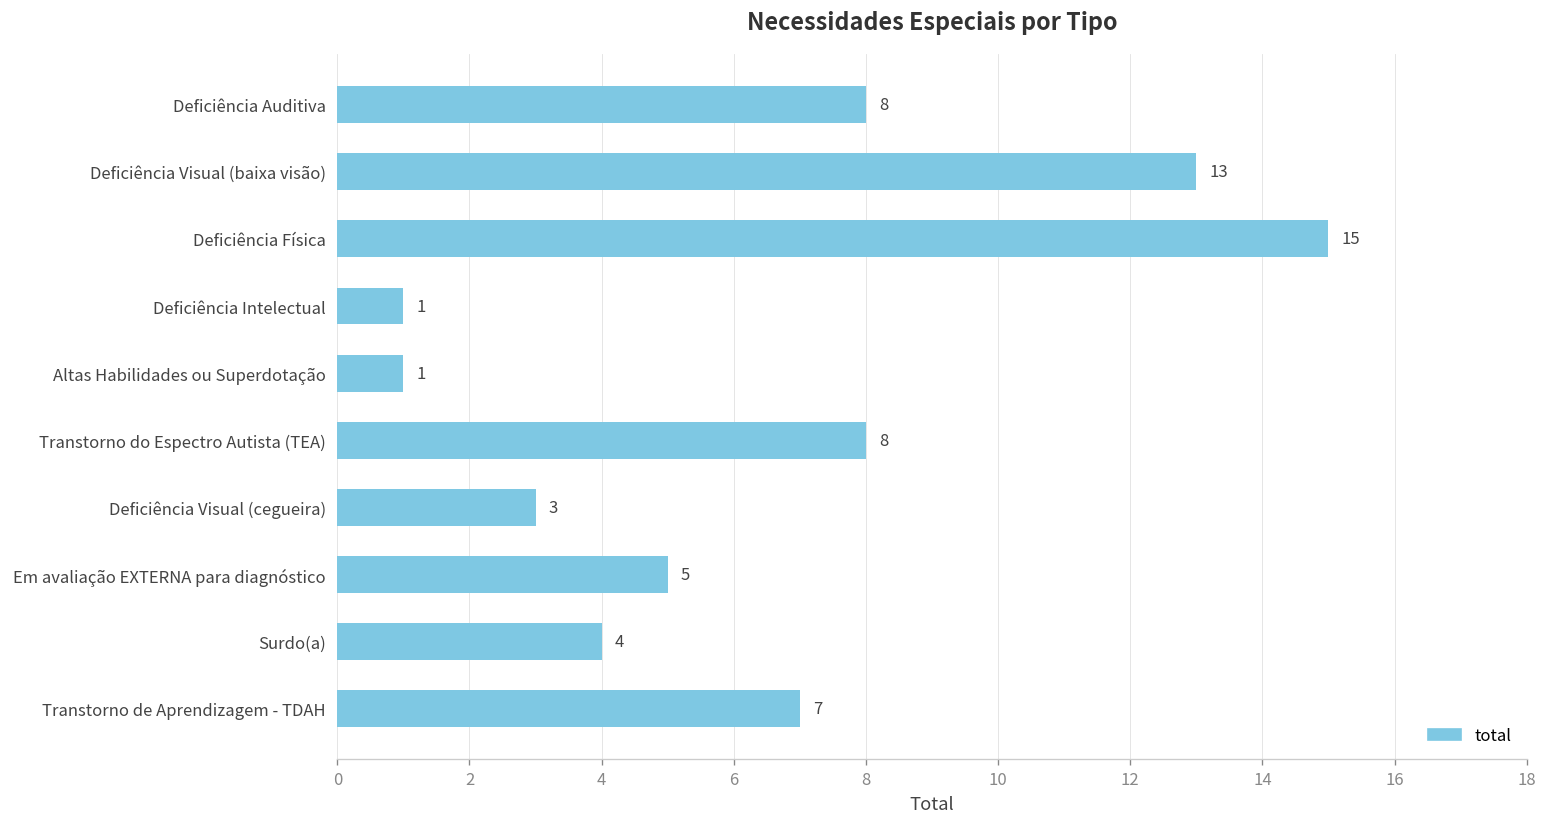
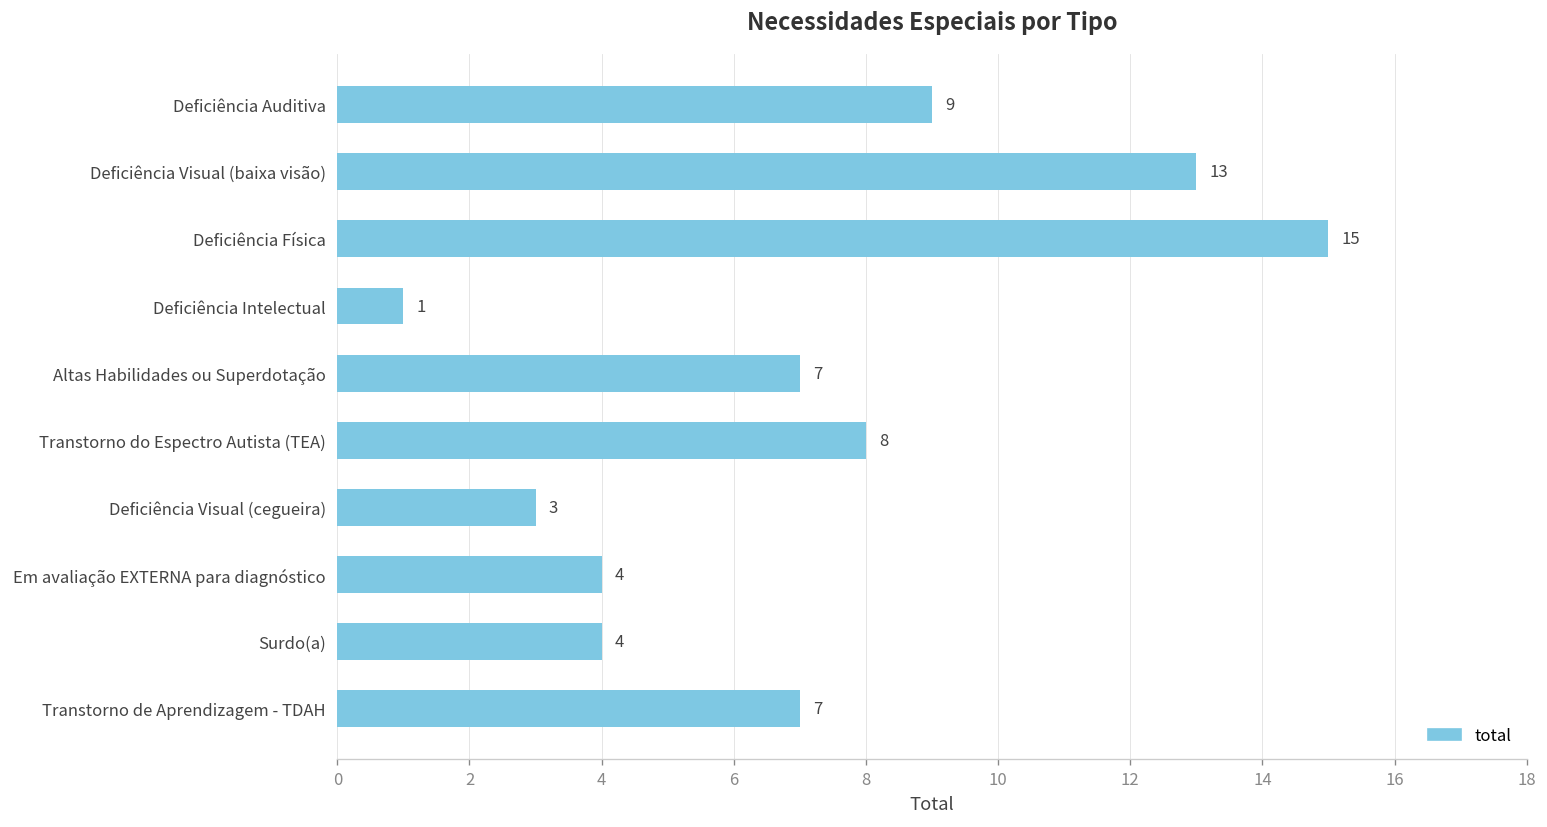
Deficiência Auditiva: 8 -> 9
Altas Habilidades ou Superdotação: 1 -> 7
Em avaliação EXTERNA para diagnóstico: 5 -> 4
